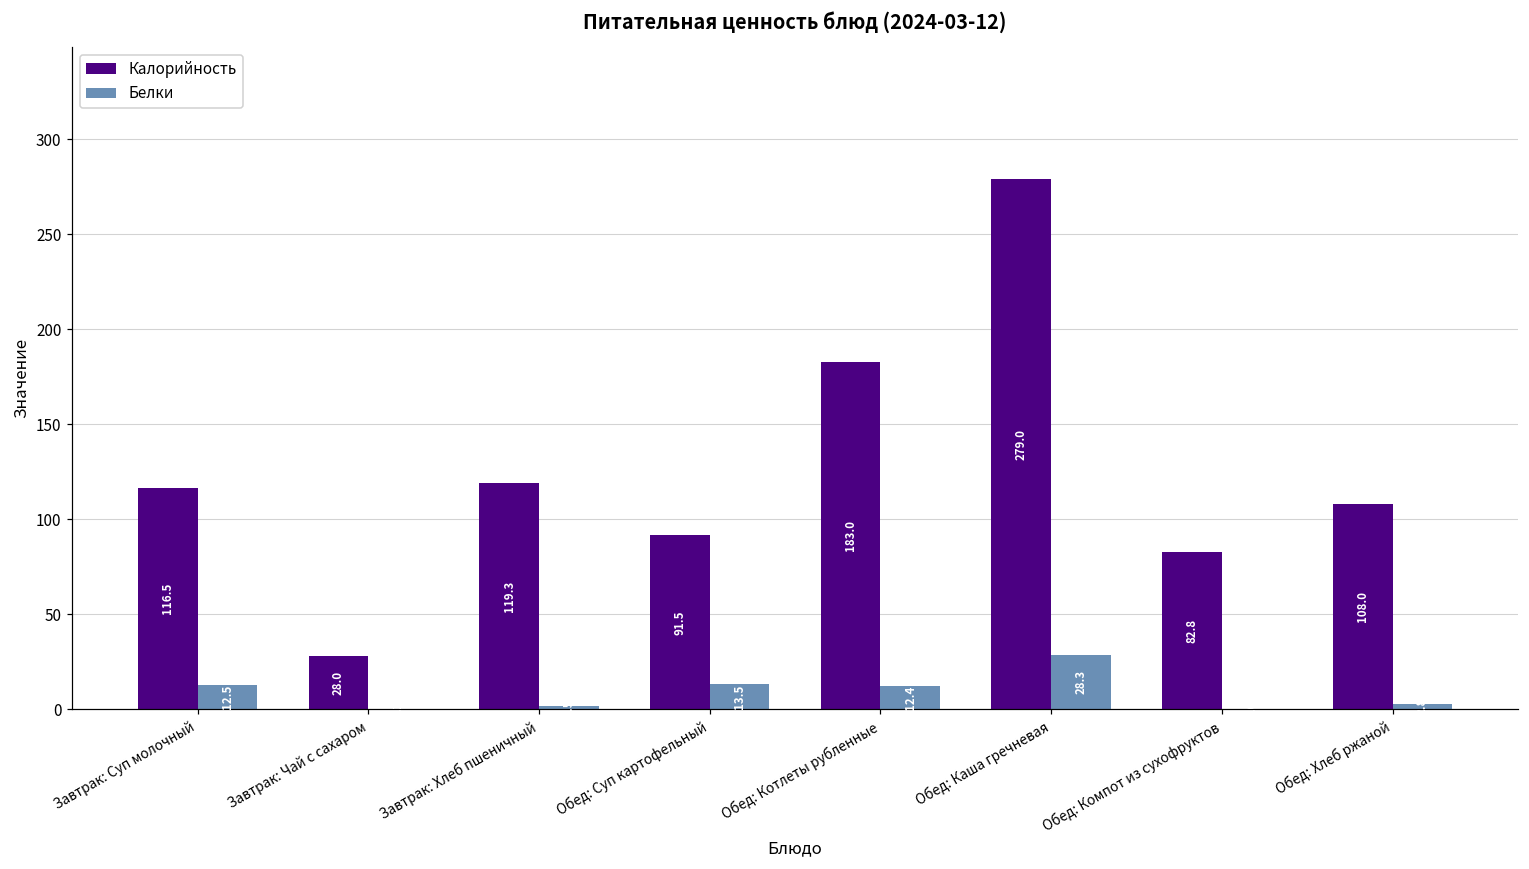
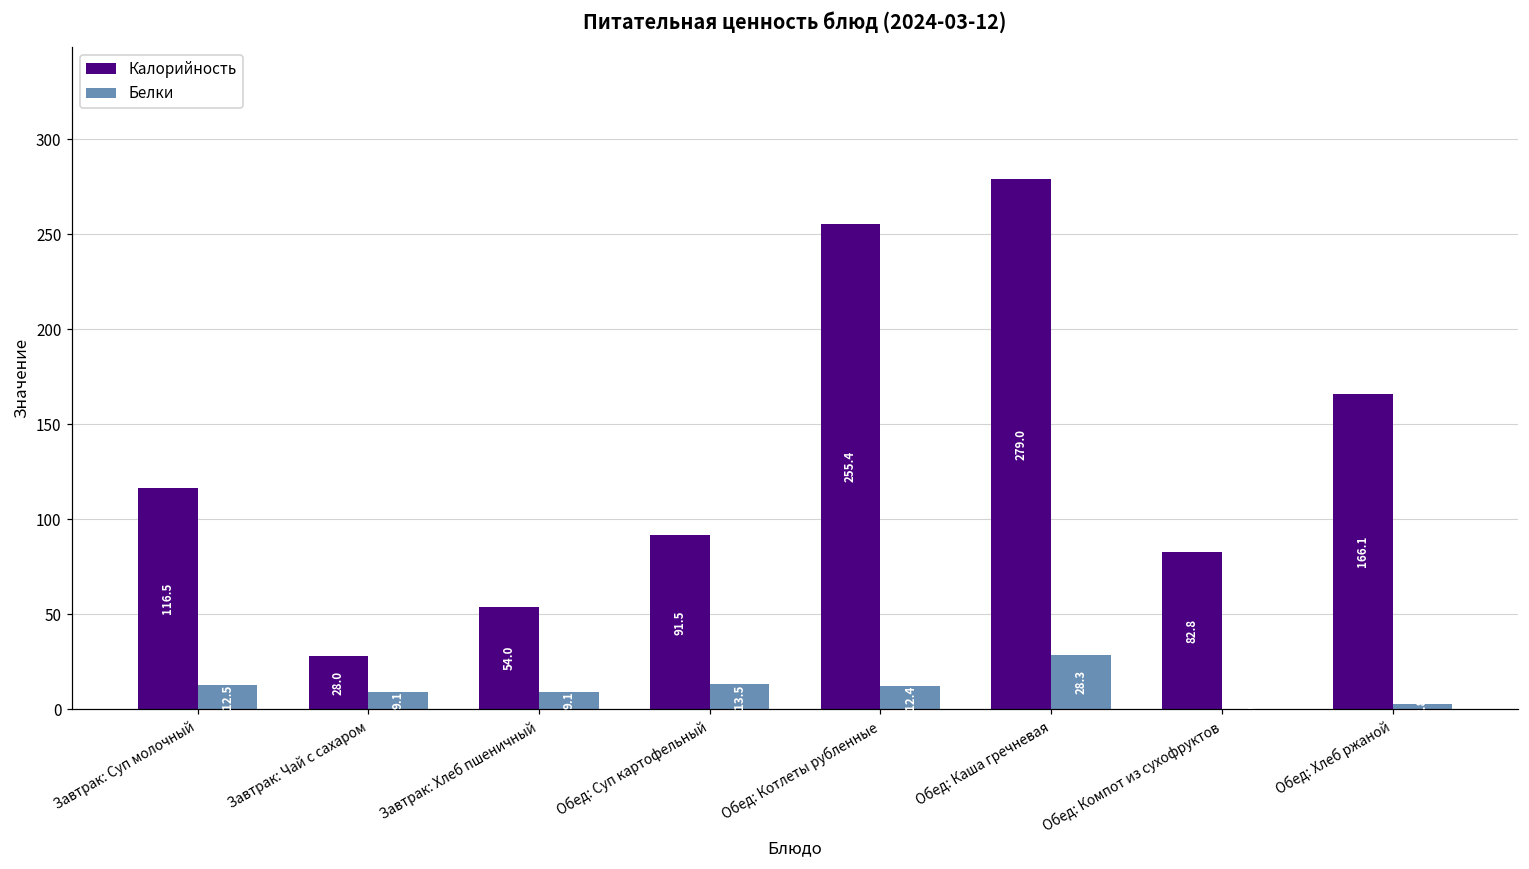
Белки, Завтрак: Чай с сахаром: 0 -> 9
Калорийность, Завтрак: Хлеб пшеничный: 119.3 -> 54.0
Белки, Завтрак: Хлеб пшеничный: 2 -> 9
Калорийность, Обед: Котлеты рубленные: 183.0 -> 255.4
Калорийность, Обед: Хлеб ржаной: 108.0 -> 166.1
